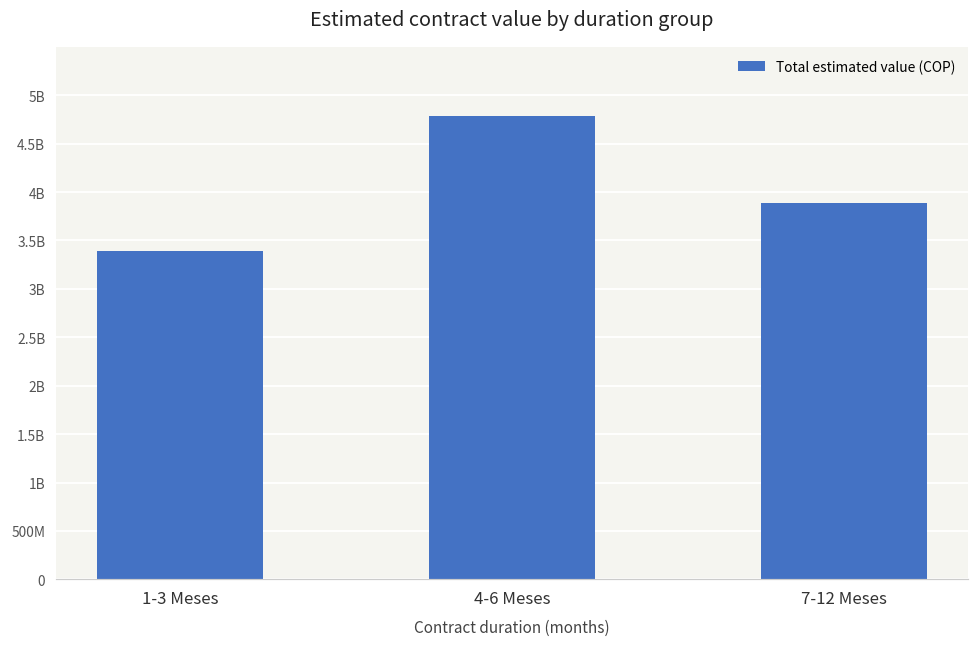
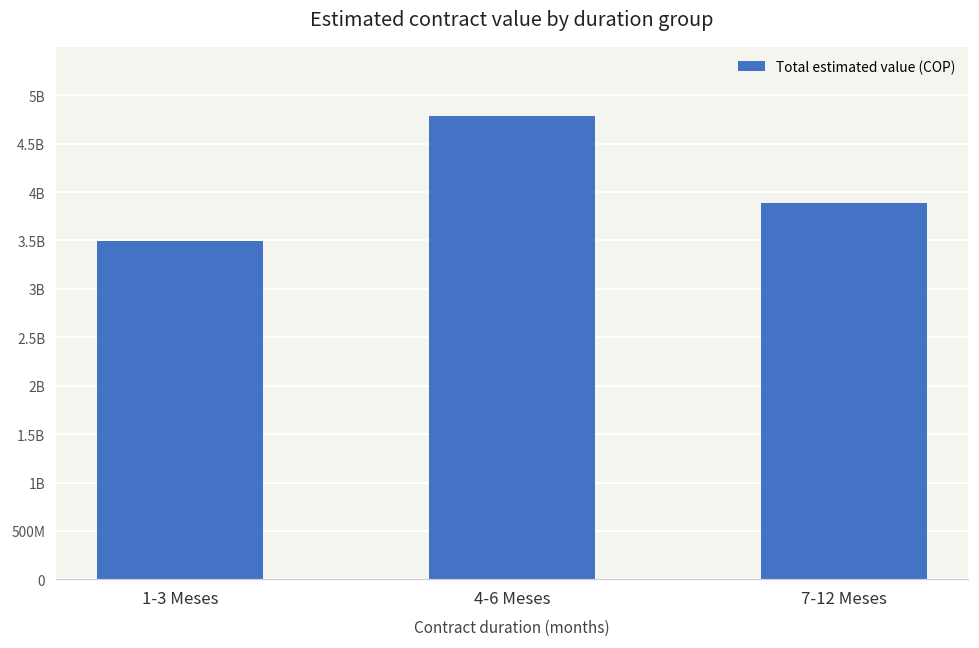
1-3 Meses: 3400000000 -> 3500000000
